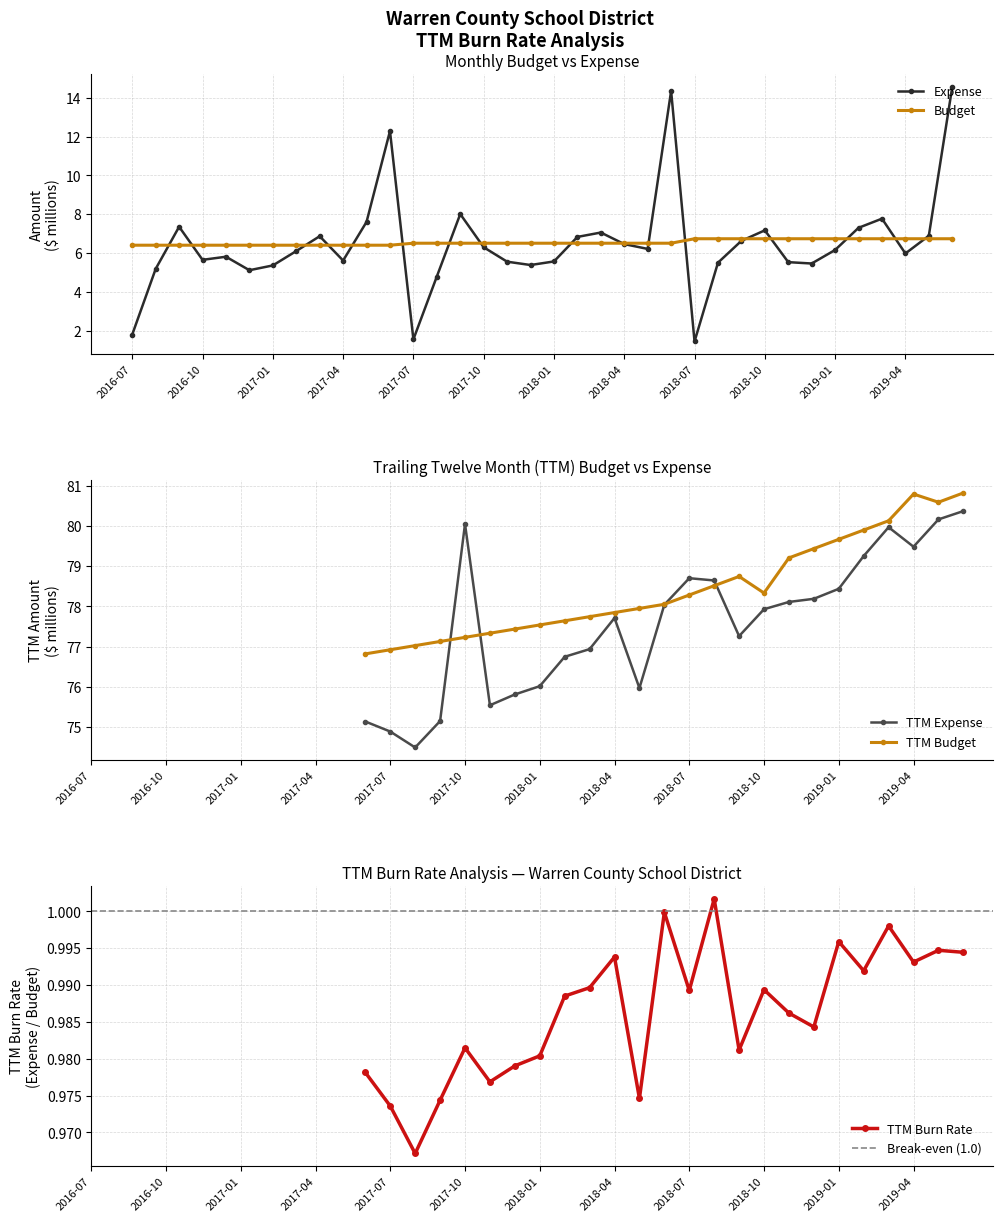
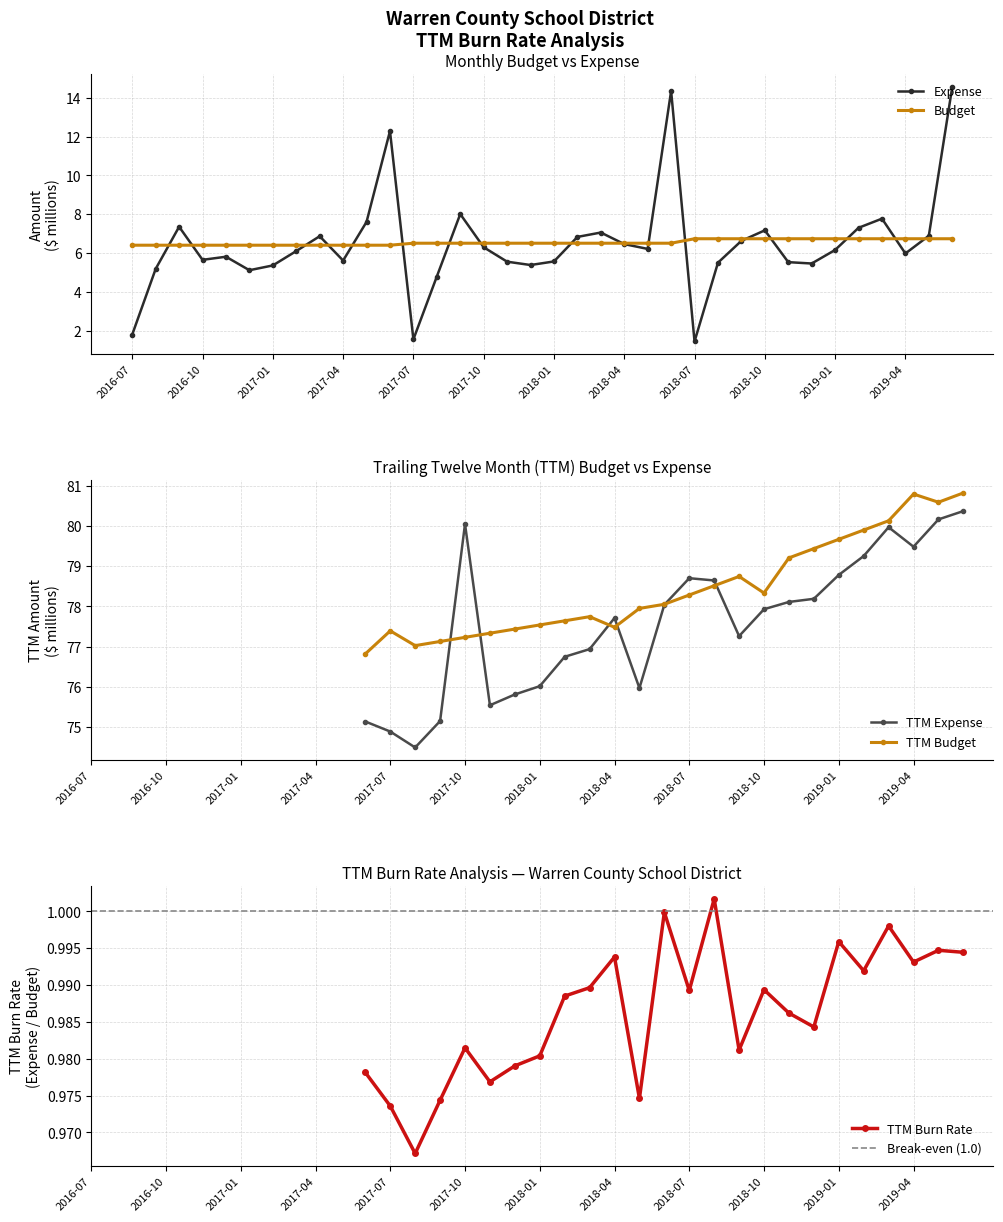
Trailing Twelve Month (TTM) Budget vs Expense, TTM Budget, 2017-07: 76.9 -> 77.4
Trailing Twelve Month (TTM) Budget vs Expense, TTM Budget, 2018-04: 77.8 -> 77.5
Trailing Twelve Month (TTM) Budget vs Expense, TTM Expense, 2019-01: 78.4 -> 78.8
